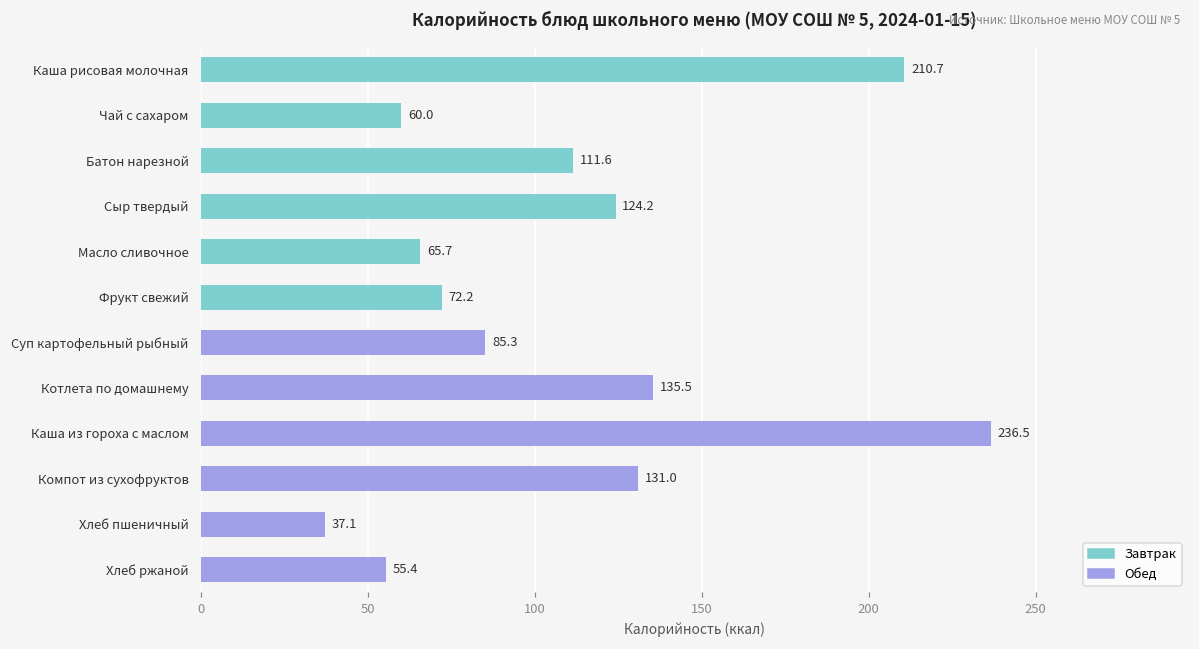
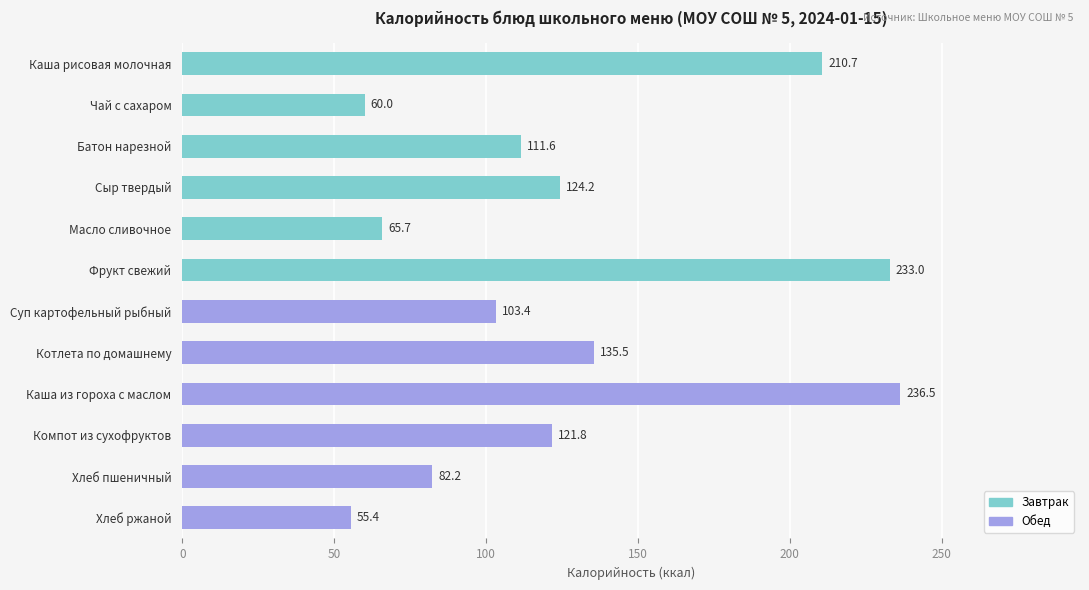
Фрукт свежий: 72.2 -> 233.0
Суп картофельный рыбный: 85.3 -> 103.4
Компот из сухофруктов: 131.0 -> 121.8
Хлеб пшеничный: 37.1 -> 82.2
